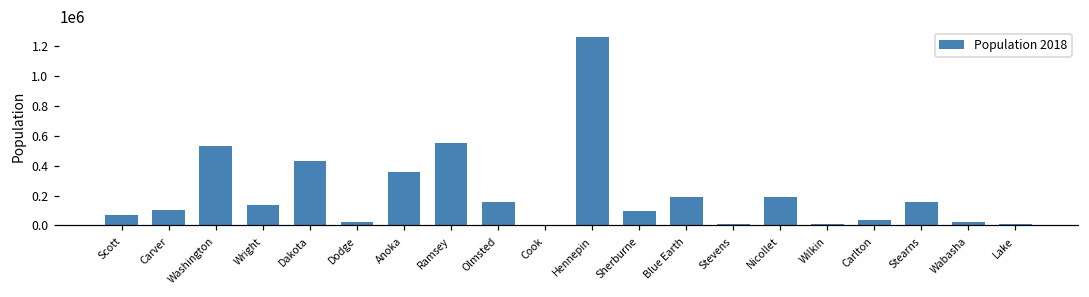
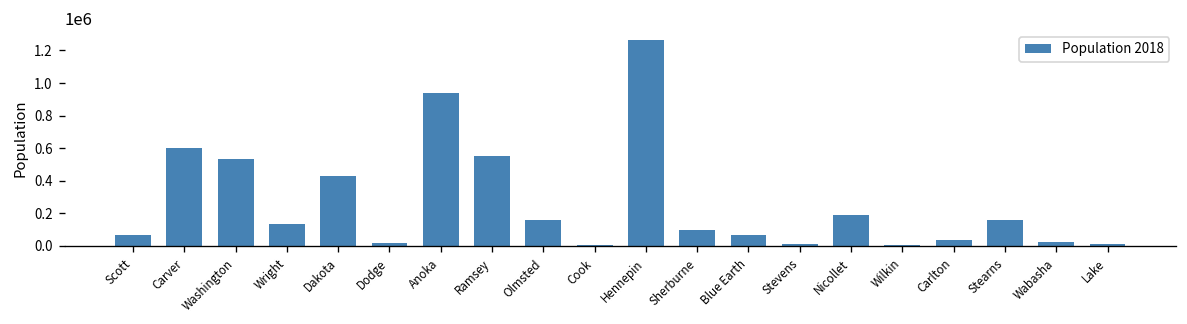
Carver: 110000 -> 600000
Anoka: 360000 -> 940000
Blue Earth: 190000 -> 70000
